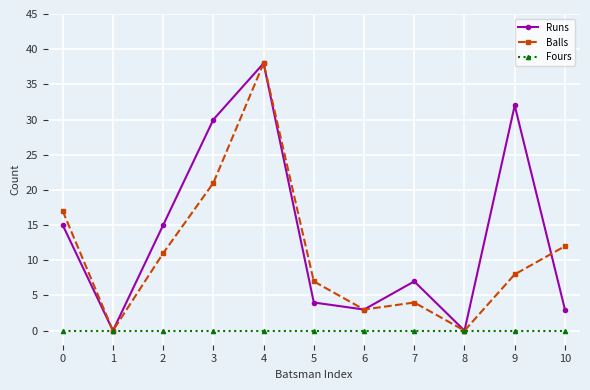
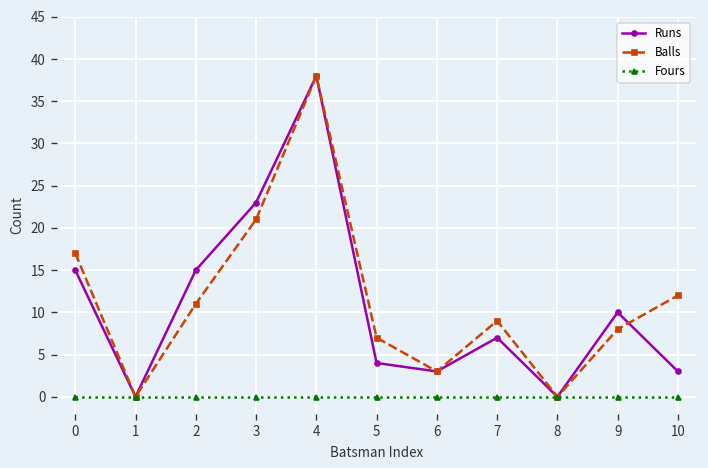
Runs, 3: 30 -> 23
Balls, 7: 4 -> 9
Runs, 9: 32 -> 10
